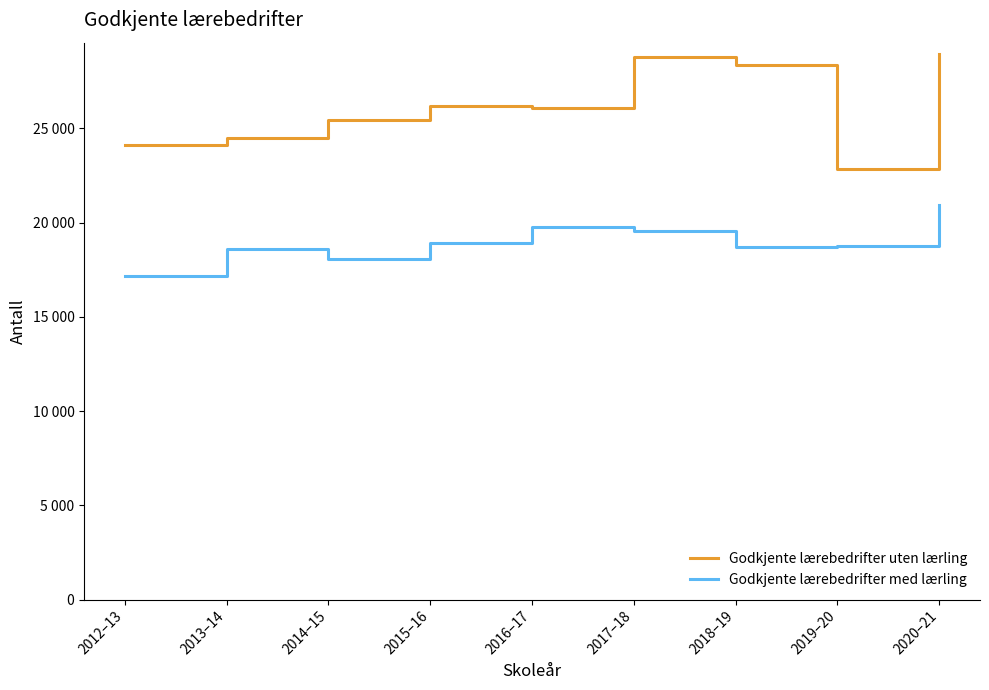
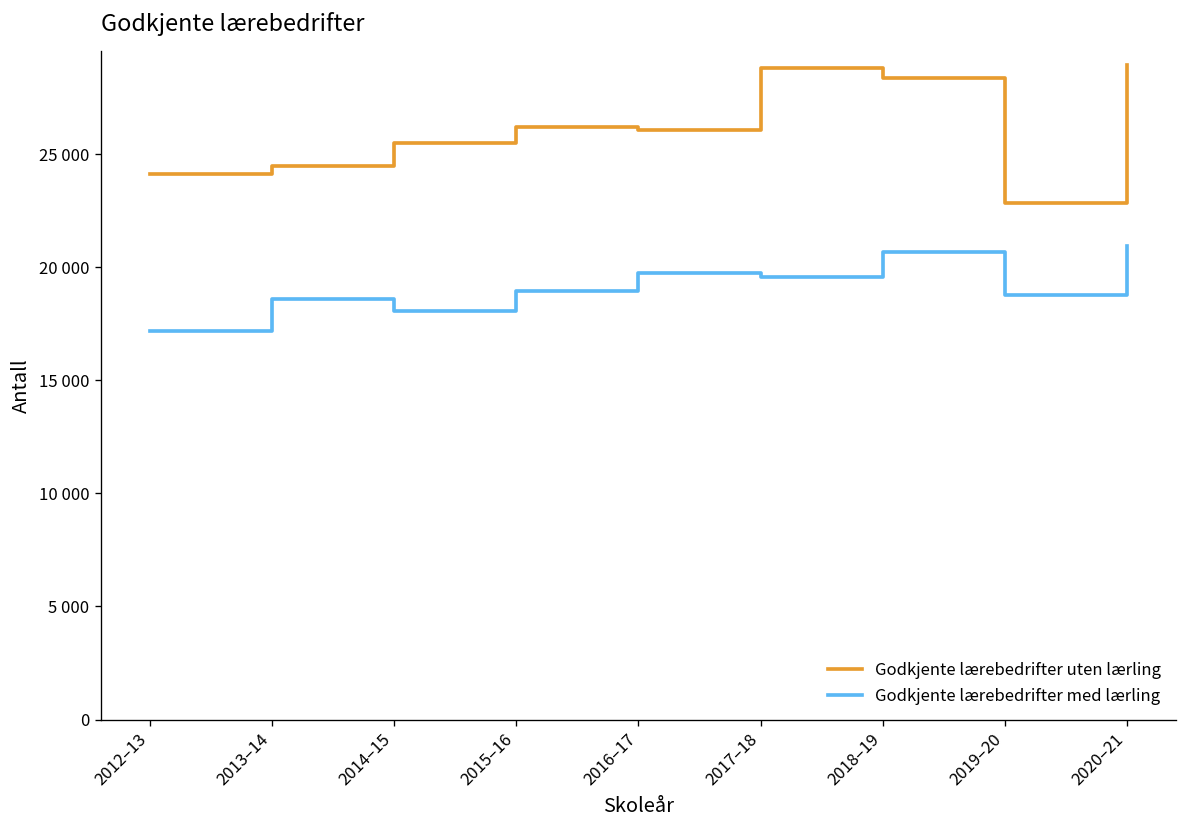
Godkjente lærebedrifter med lærling, 2018–19: 18700 -> 20700
